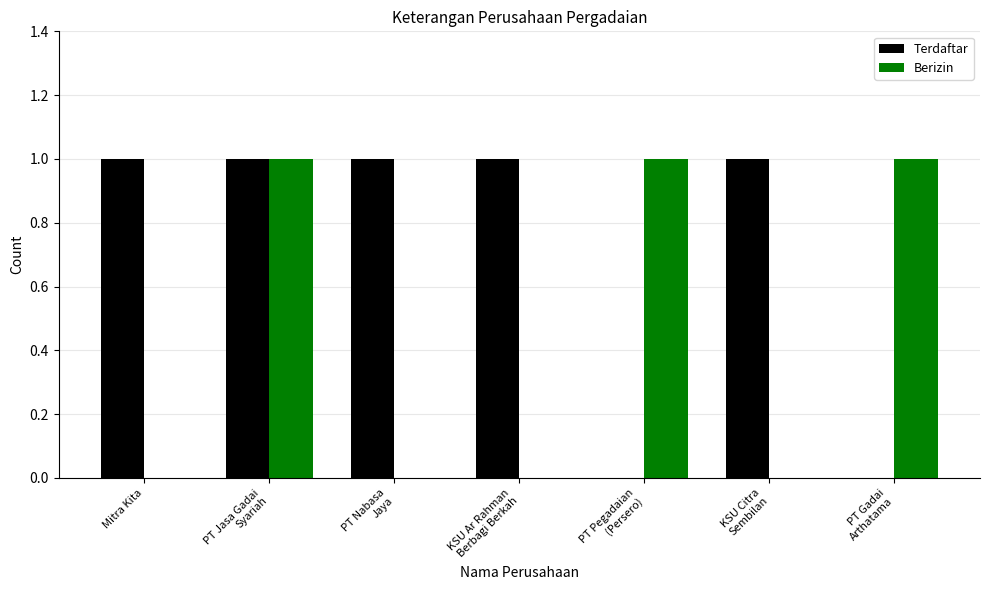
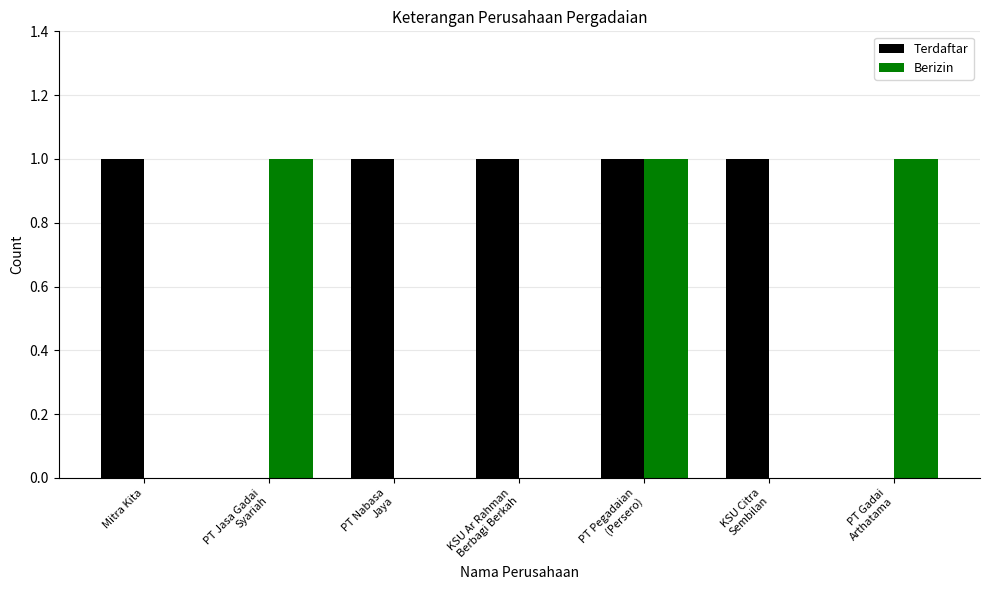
Terdaftar, PT Jasa Gadai Syariah: 1 -> 0
Terdaftar, PT Pegadaian (Persero): 0 -> 1
